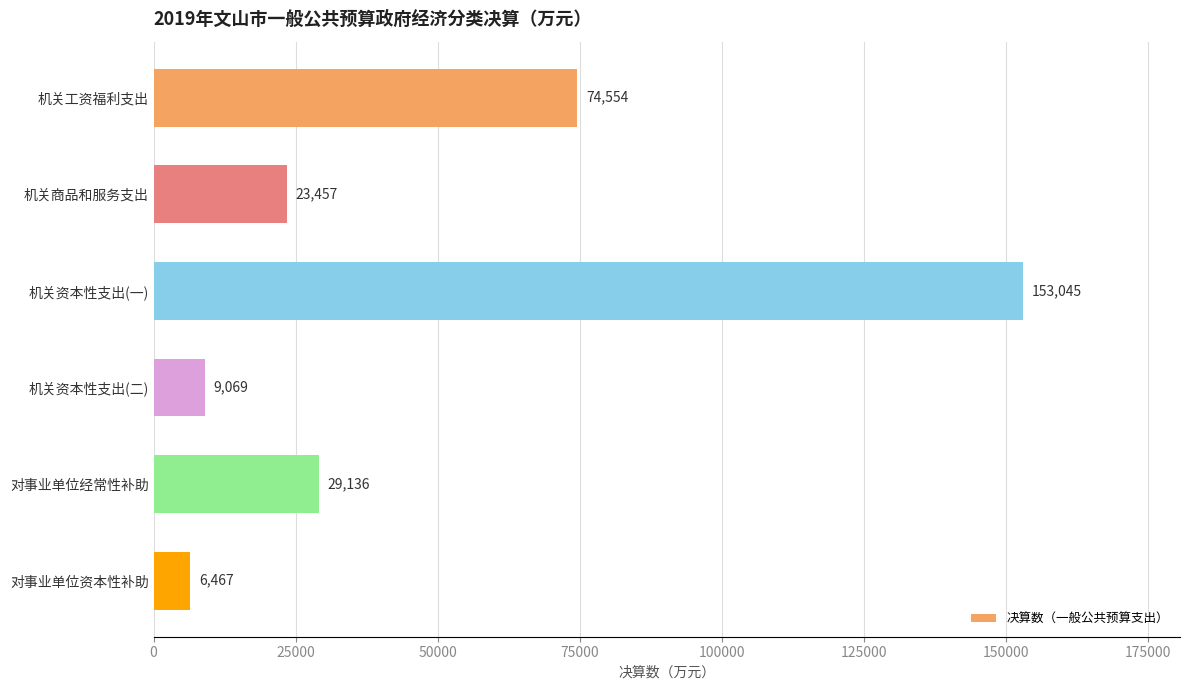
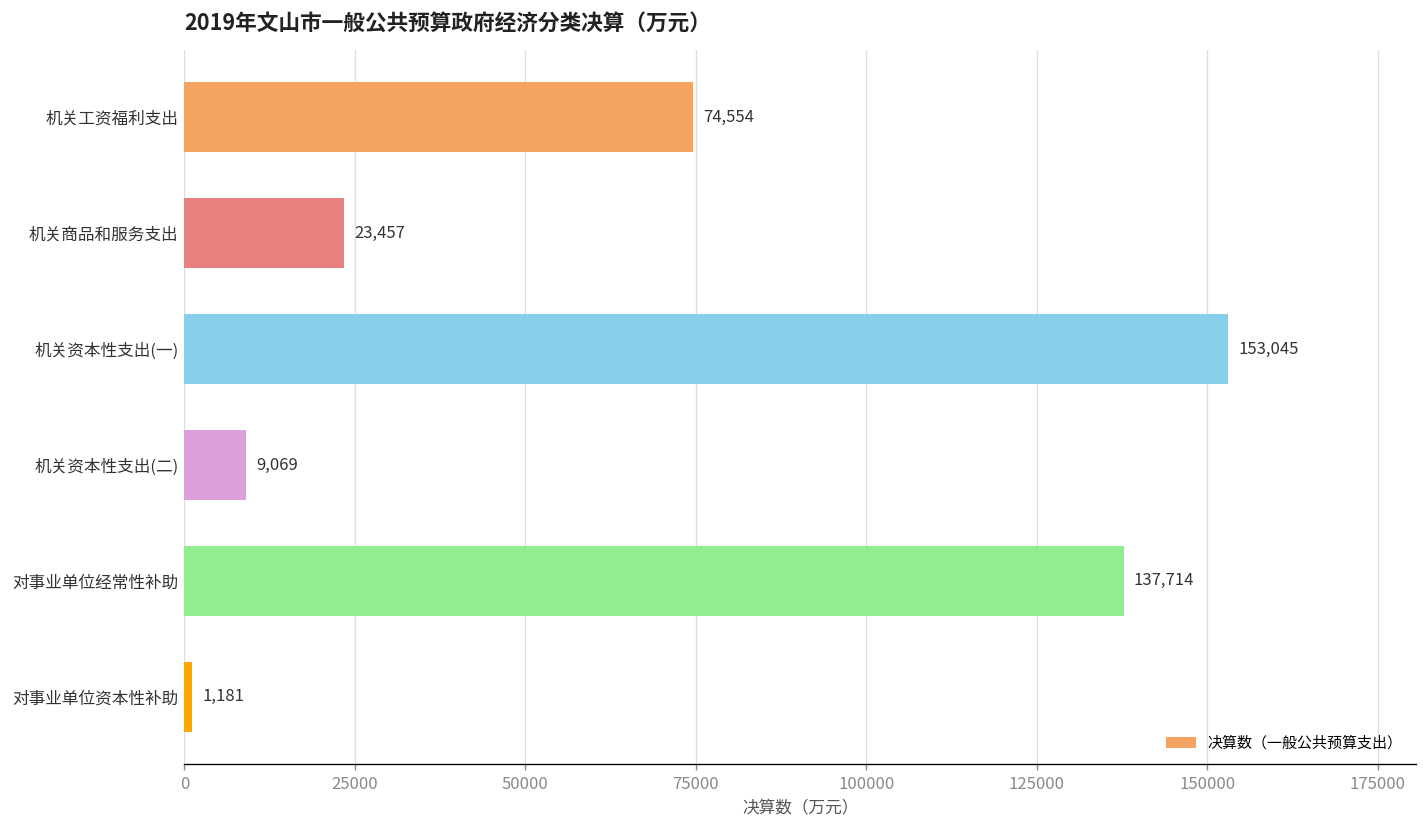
对事业单位经常性补助: 29,136 -> 137,714
对事业单位资本性补助: 6,467 -> 1,181
